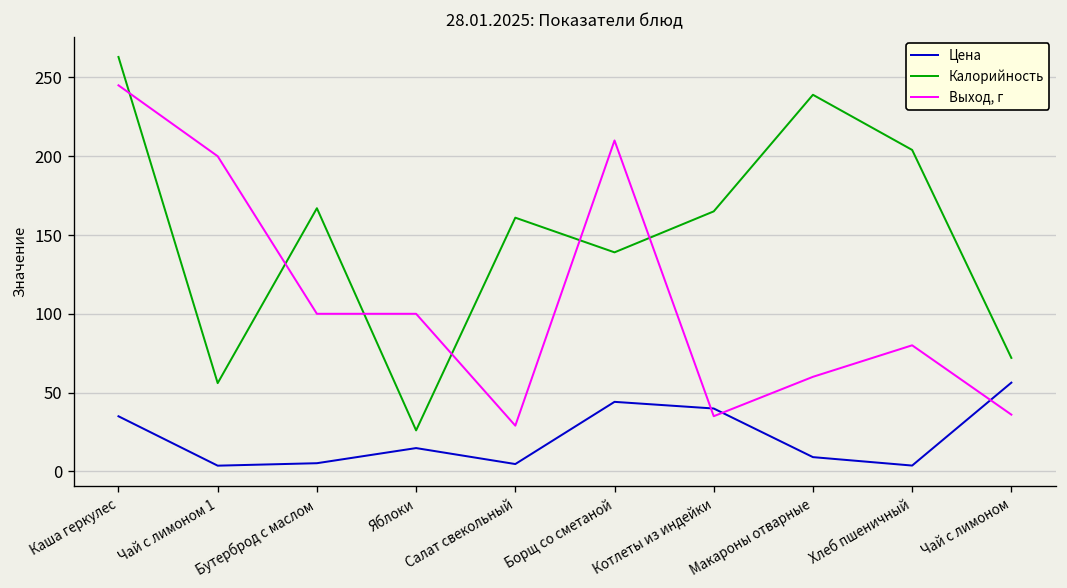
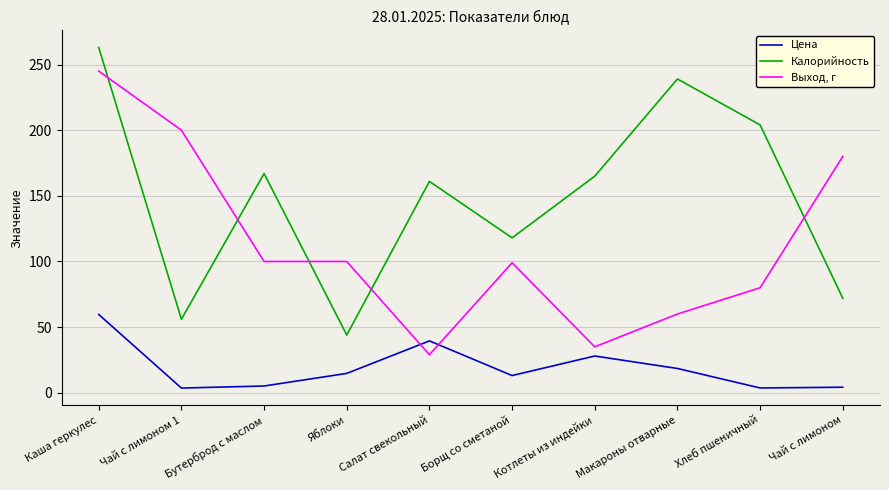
Цена, Каша геркулес: 35 -> 60
Калорийность, Яблоки: 26 -> 44
Цена, Салат свекольный: 5 -> 40
Цена, Борщ со сметаной: 44 -> 13
Калорийность, Борщ со сметаной: 139 -> 118
Выход, г, Борщ со сметаной: 210 -> 99
Цена, Котлеты из индейки: 40 -> 28
Цена, Макароны отварные: 9 -> 19
Цена, Чай с лимоном: 56 -> 4
Выход, г, Чай с лимоном: 36 -> 180
